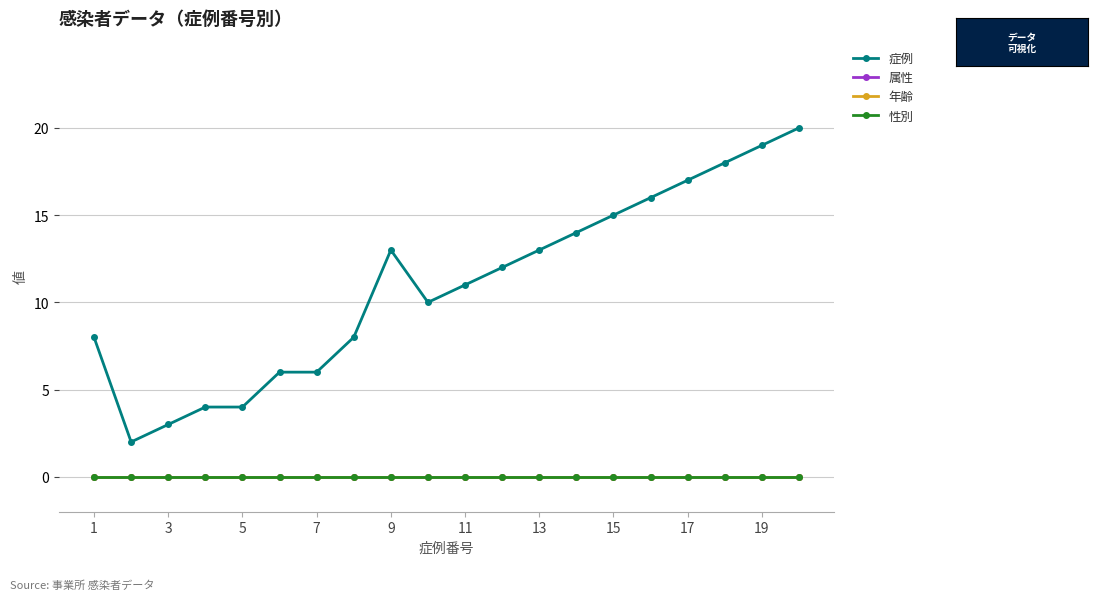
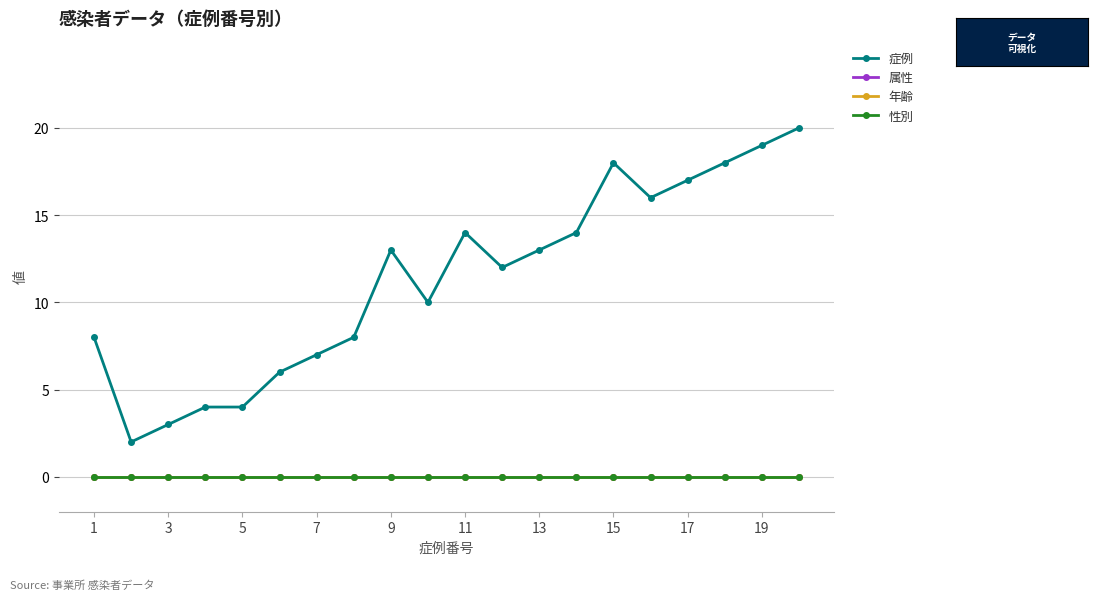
症例, 7: 6 -> 7
症例, 11: 11 -> 14
症例, 15: 15 -> 18
